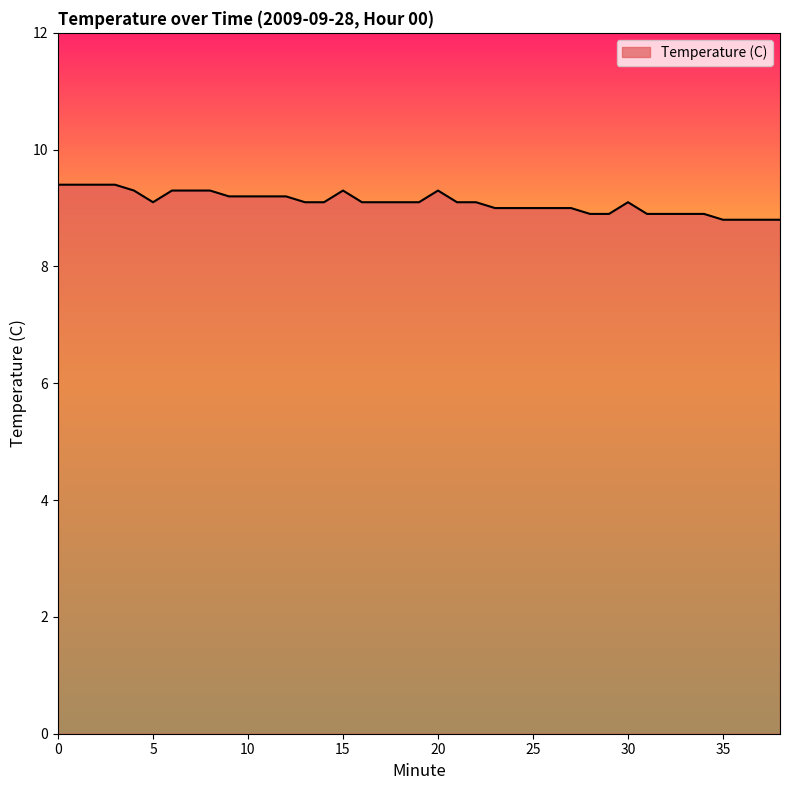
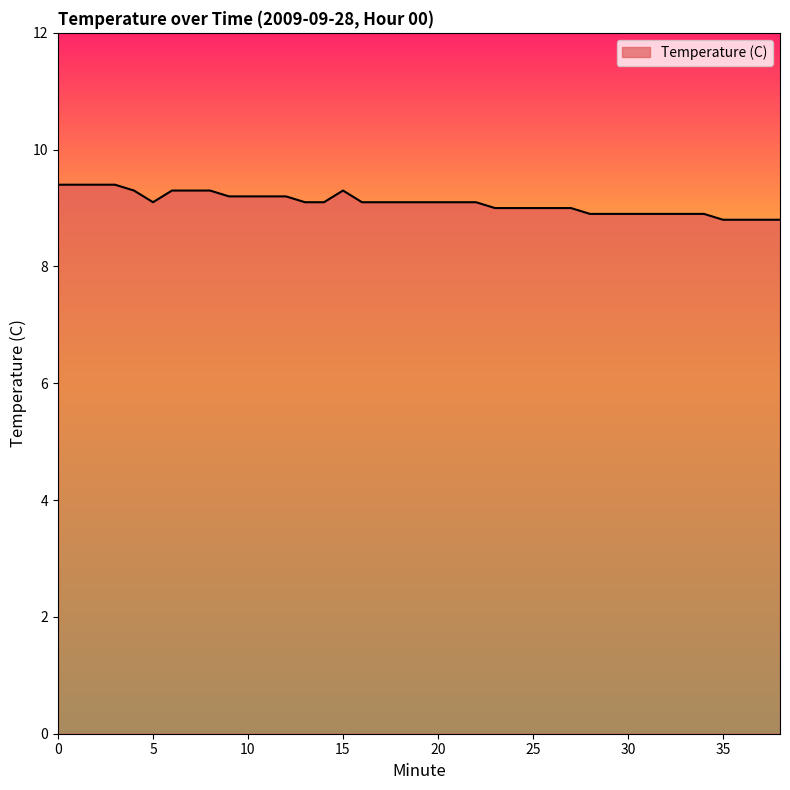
20: 9.3 -> 9.1
30: 9.1 -> 8.9
